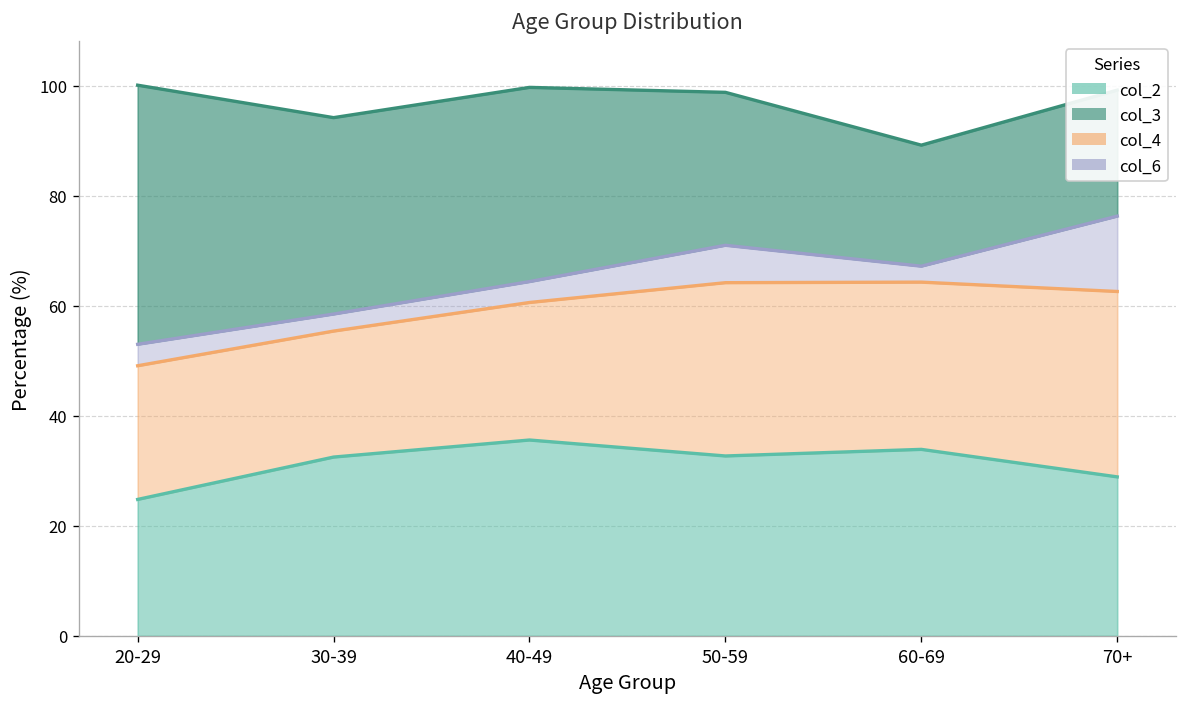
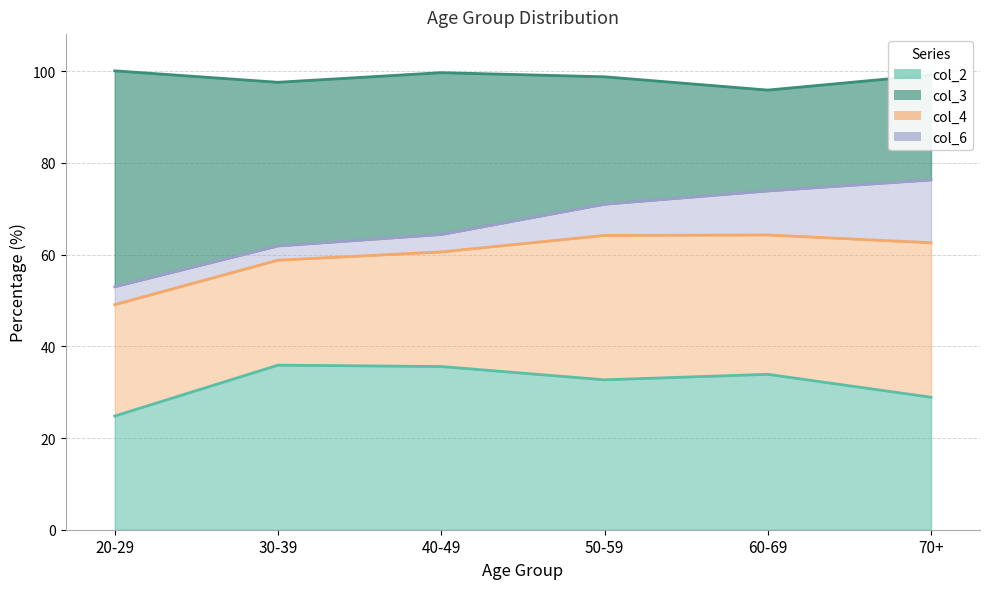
col_2, 30-39: 33 -> 36
col_6, 60-69: 3 -> 10
